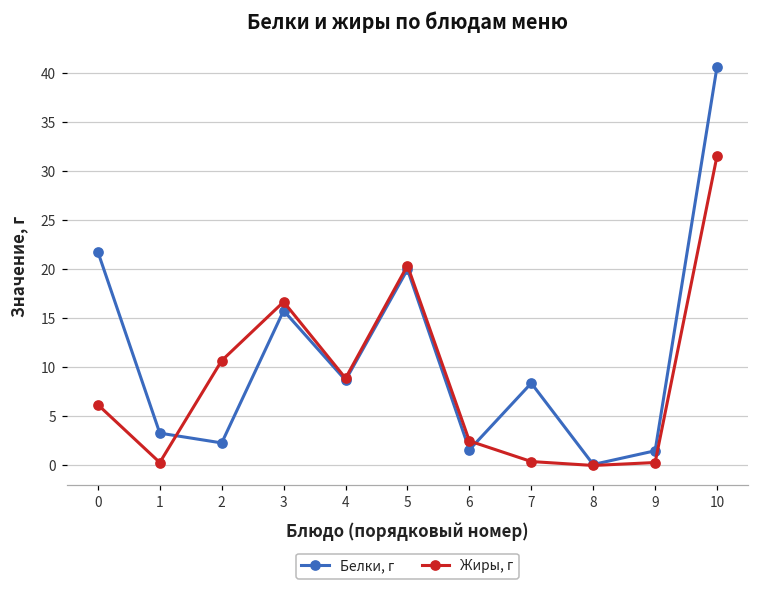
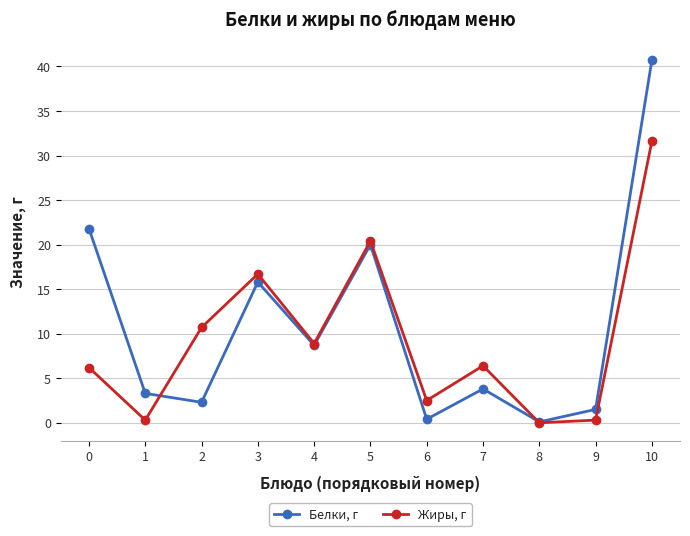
Белки, г, 6: 2 -> 0
Белки, г, 7: 8 -> 4
Жиры, г, 7: 0 -> 6
